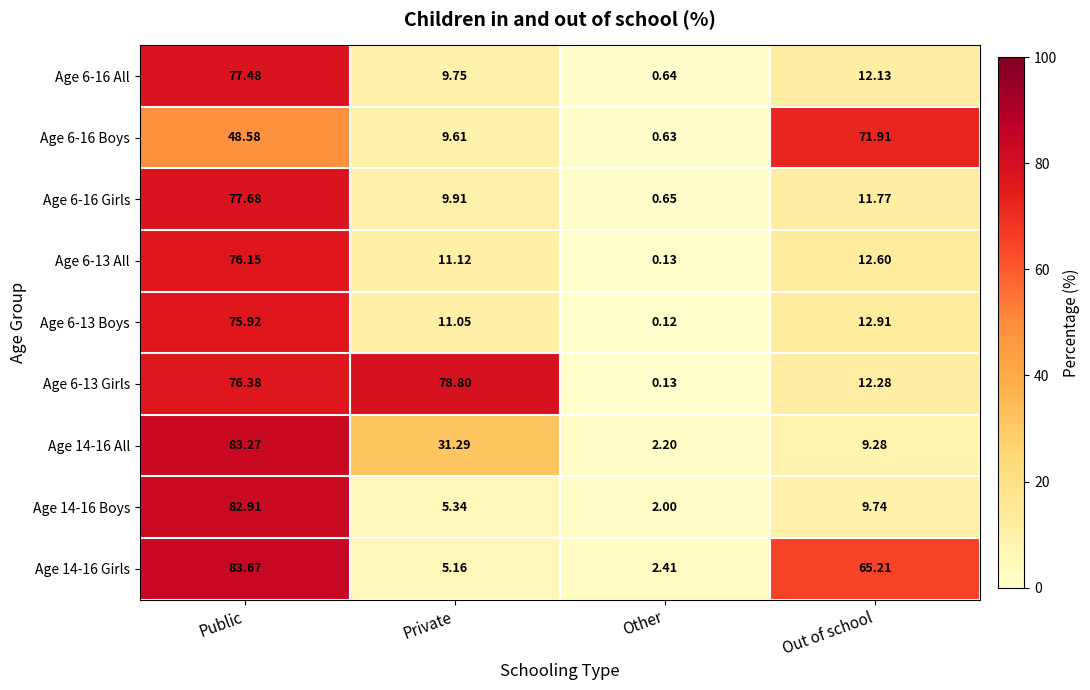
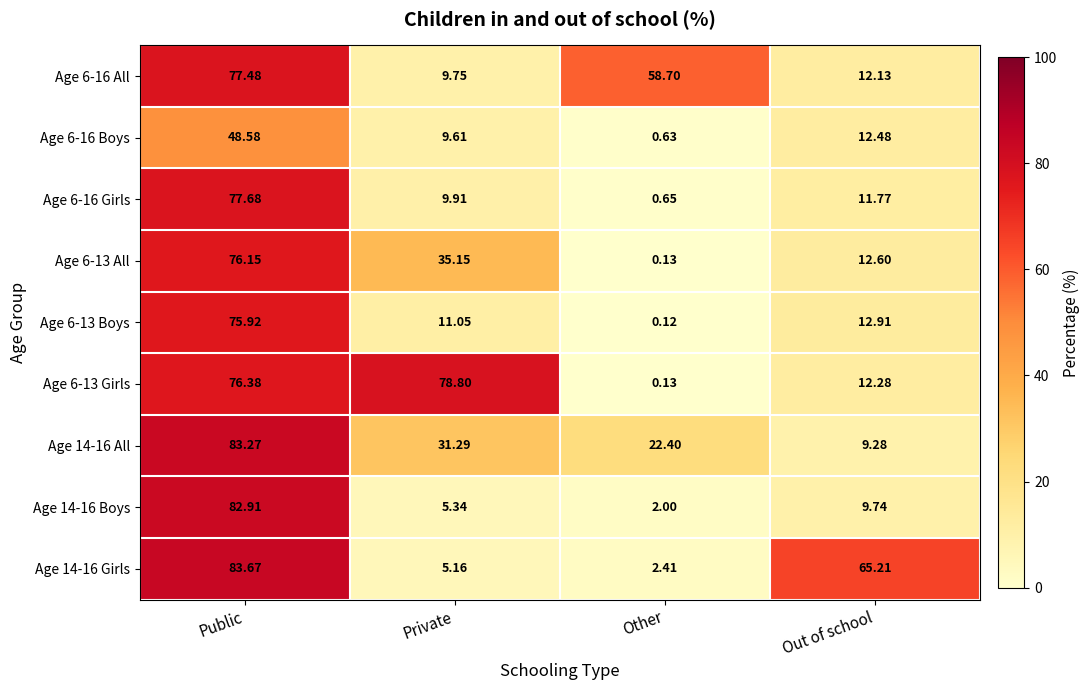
Age 6-16 All, Other: 0.64 -> 58.70
Age 6-16 Boys, Out of school: 71.91 -> 12.48
Age 6-13 All, Private: 11.12 -> 35.15
Age 14-16 All, Other: 2.20 -> 22.40
